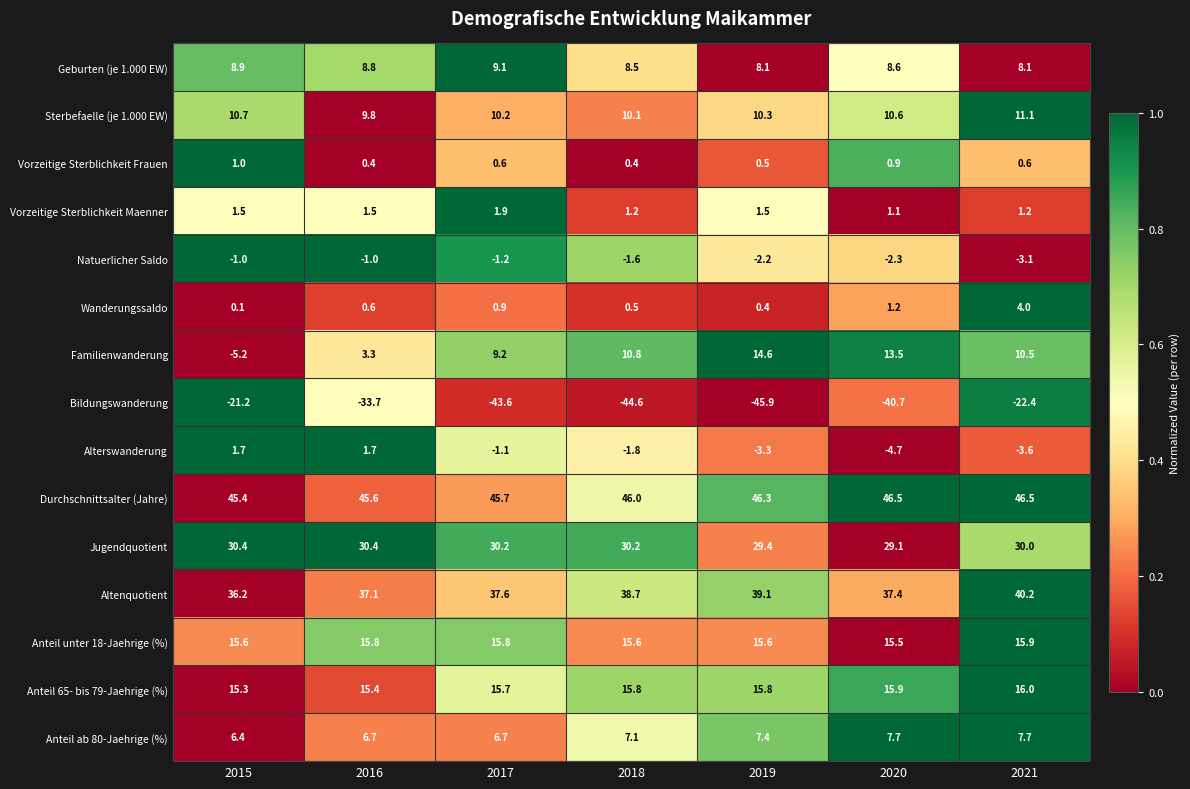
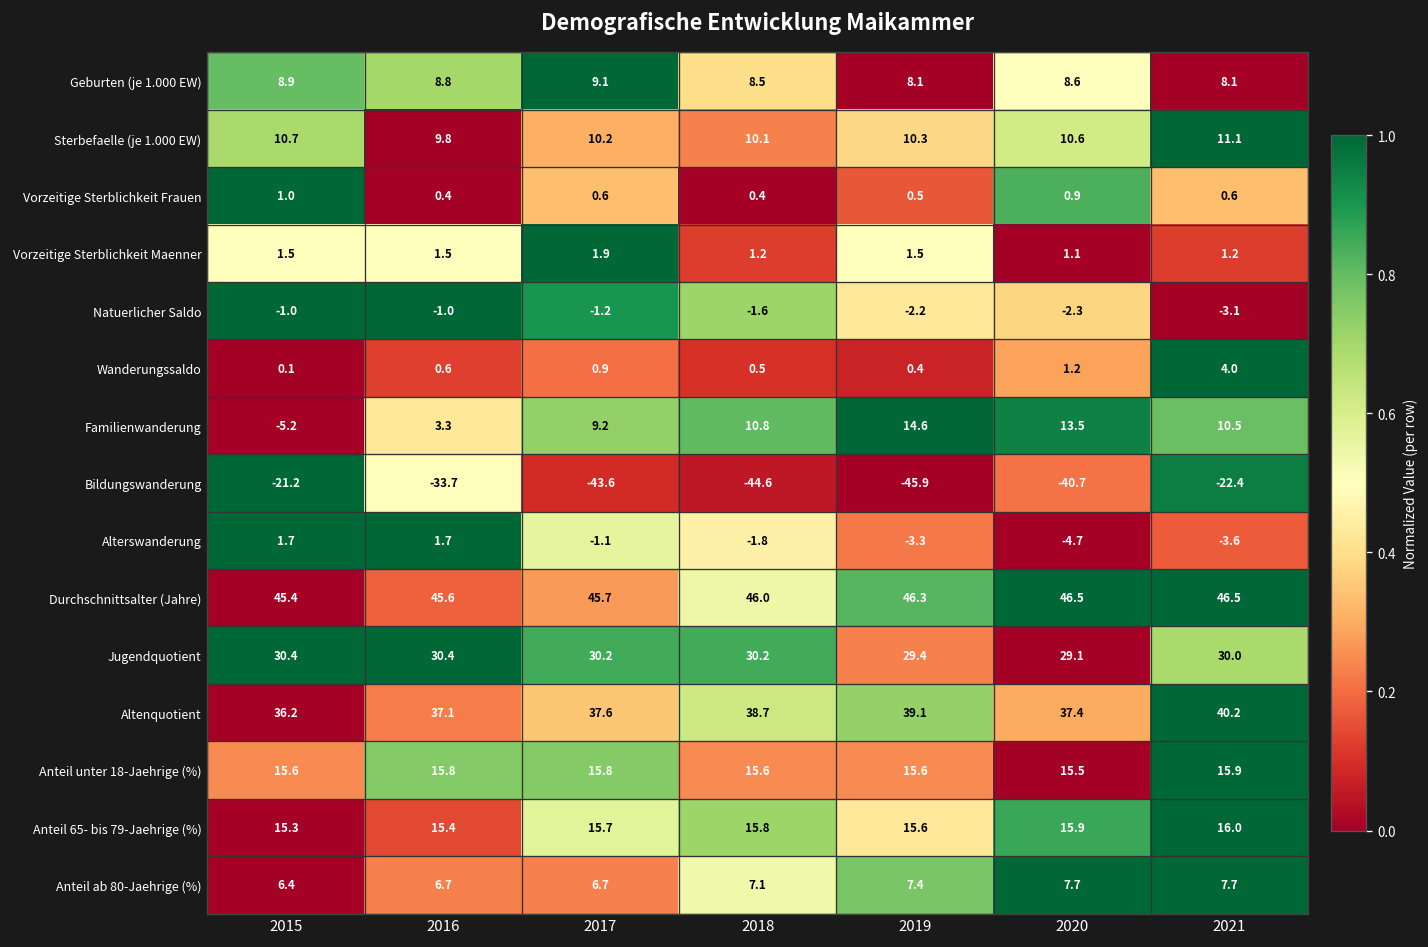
Anteil 65- bis 79-Jaehrige (%), 2019: 15.8 -> 15.6
